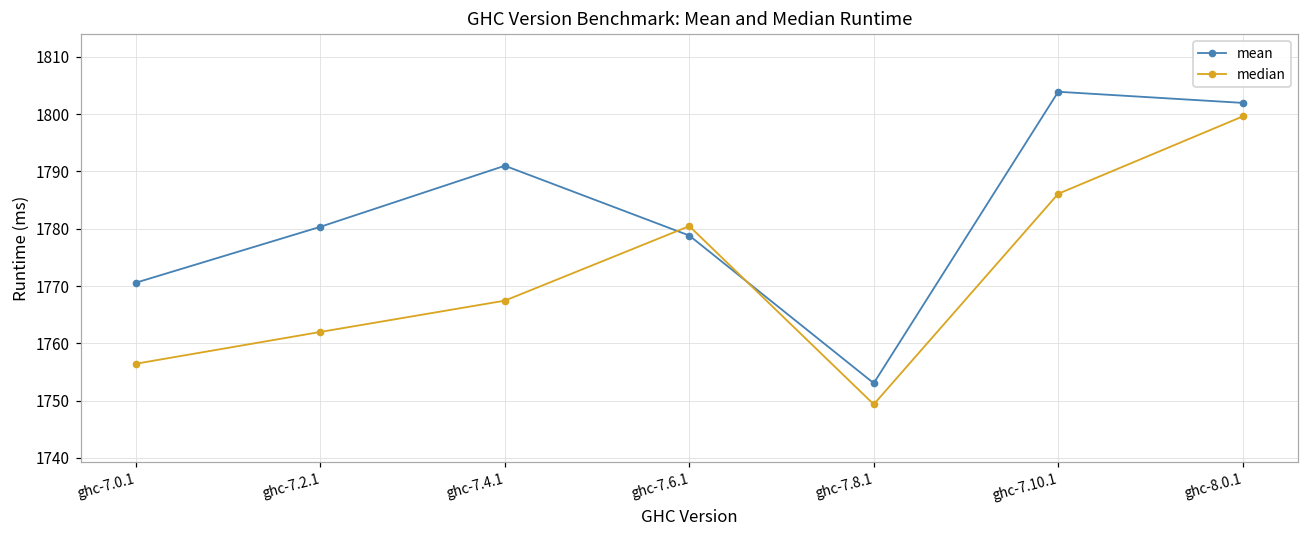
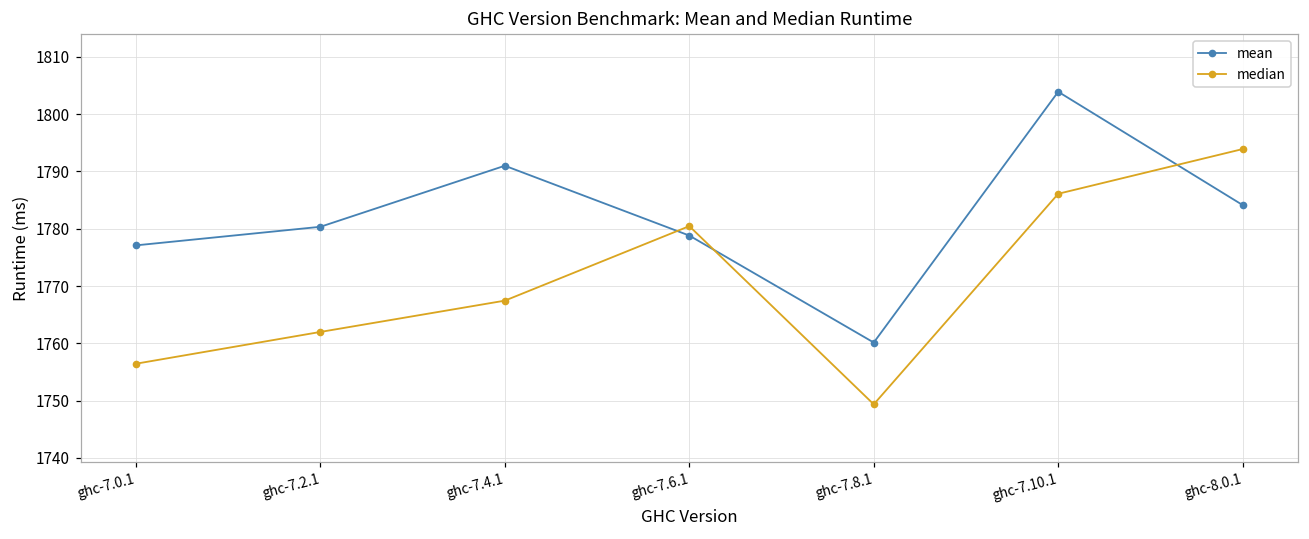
mean, ghc-7.0.1: 1771 -> 1777
mean, ghc-7.8.1: 1753 -> 1760
mean, ghc-8.0.1: 1802 -> 1784
median, ghc-8.0.1: 1800 -> 1794
